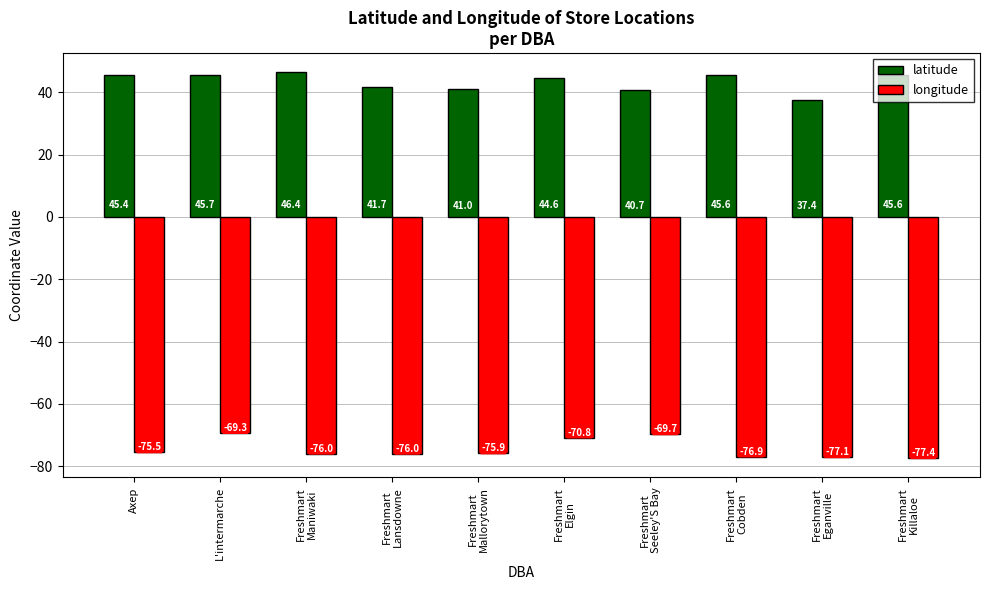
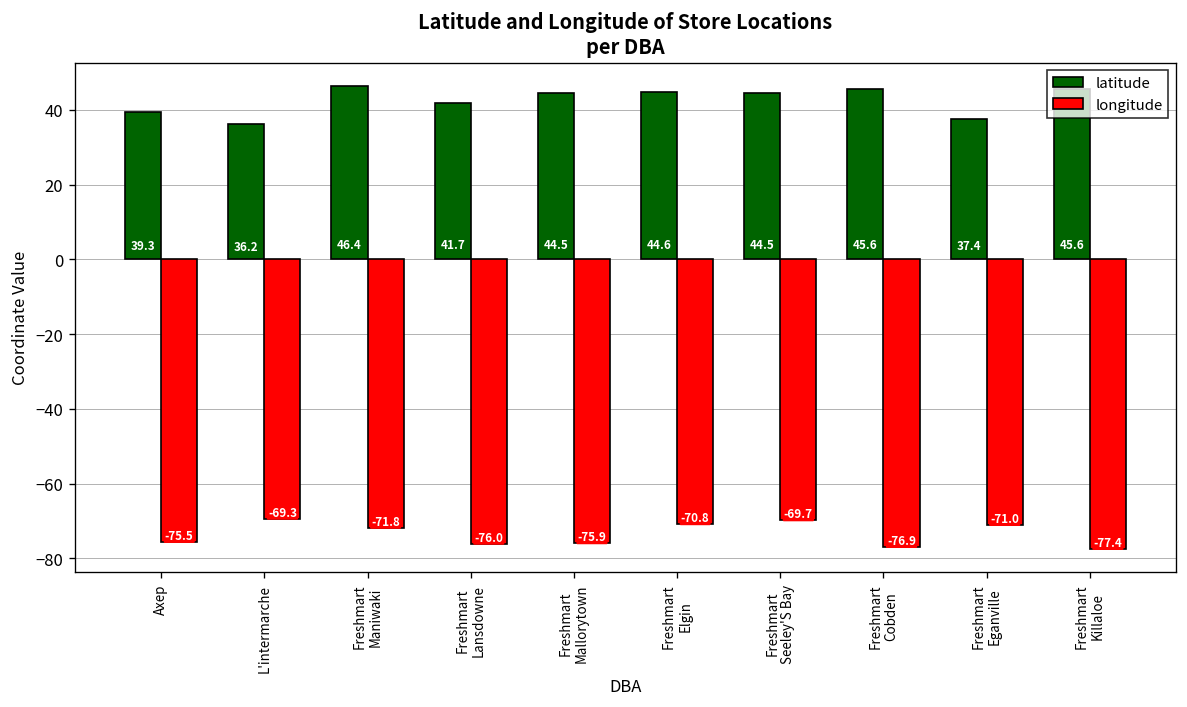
latitude, Axep: 45.4 -> 39.3
latitude, L'intermarche: 45.7 -> 36.2
longitude, Freshmart Maniwaki: -76.0 -> -71.8
latitude, Freshmart Mallorytown: 41.0 -> 44.5
latitude, Freshmart Seeley'S Bay: 40.7 -> 44.5
longitude, Freshmart Eganville: -77.1 -> -71.0
